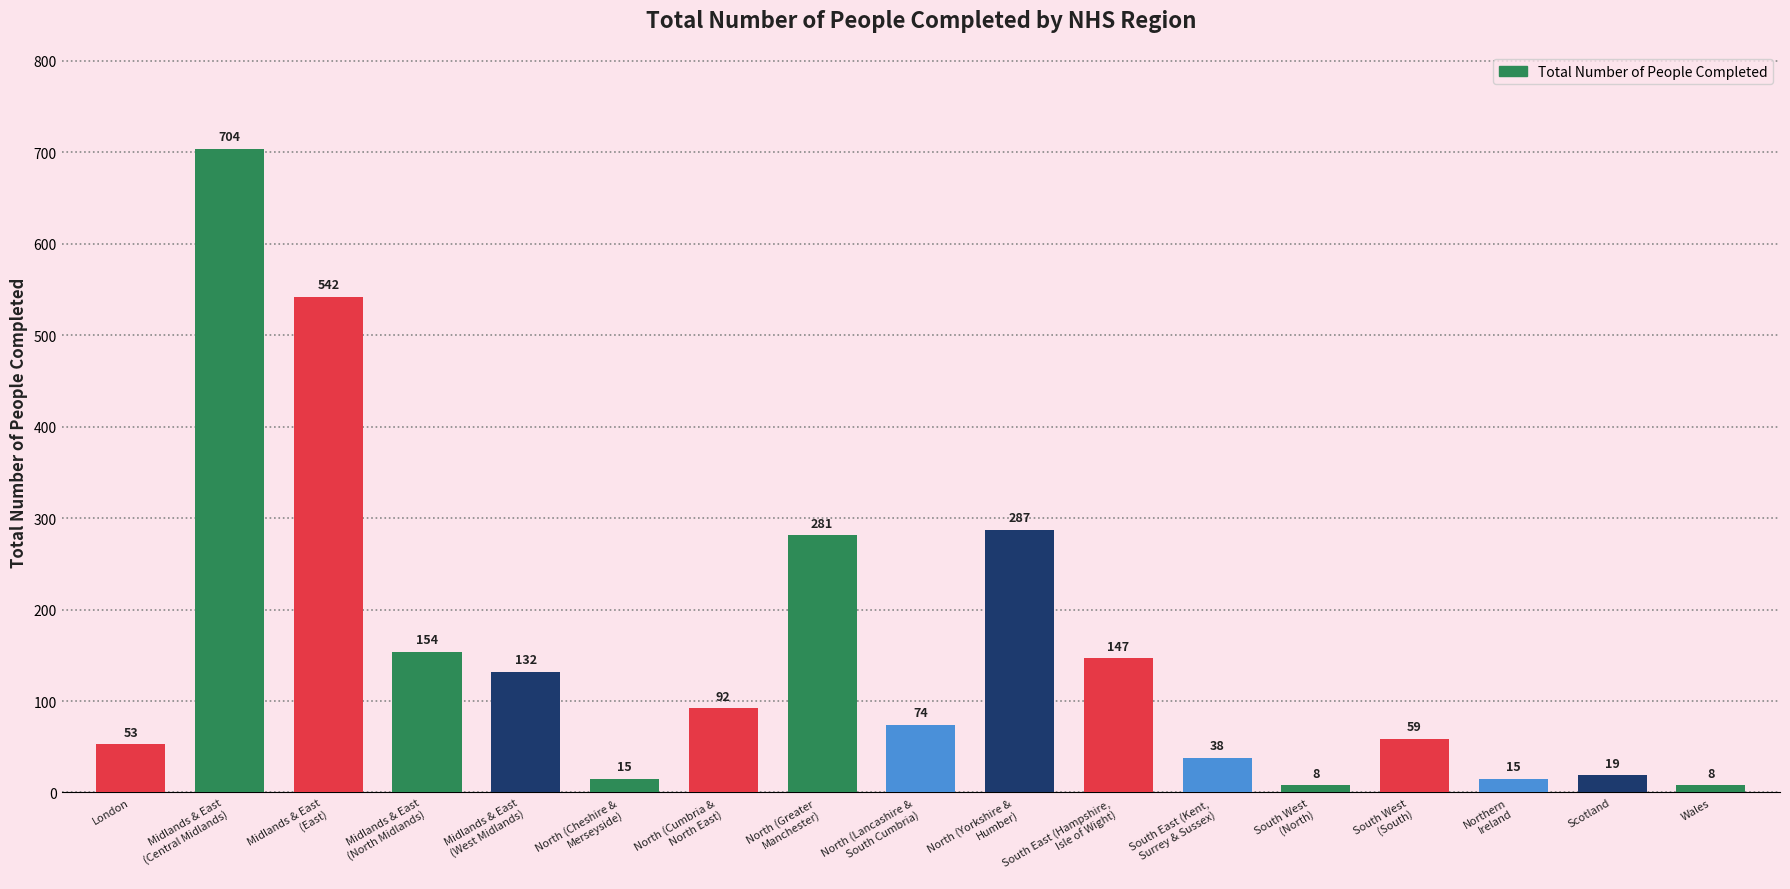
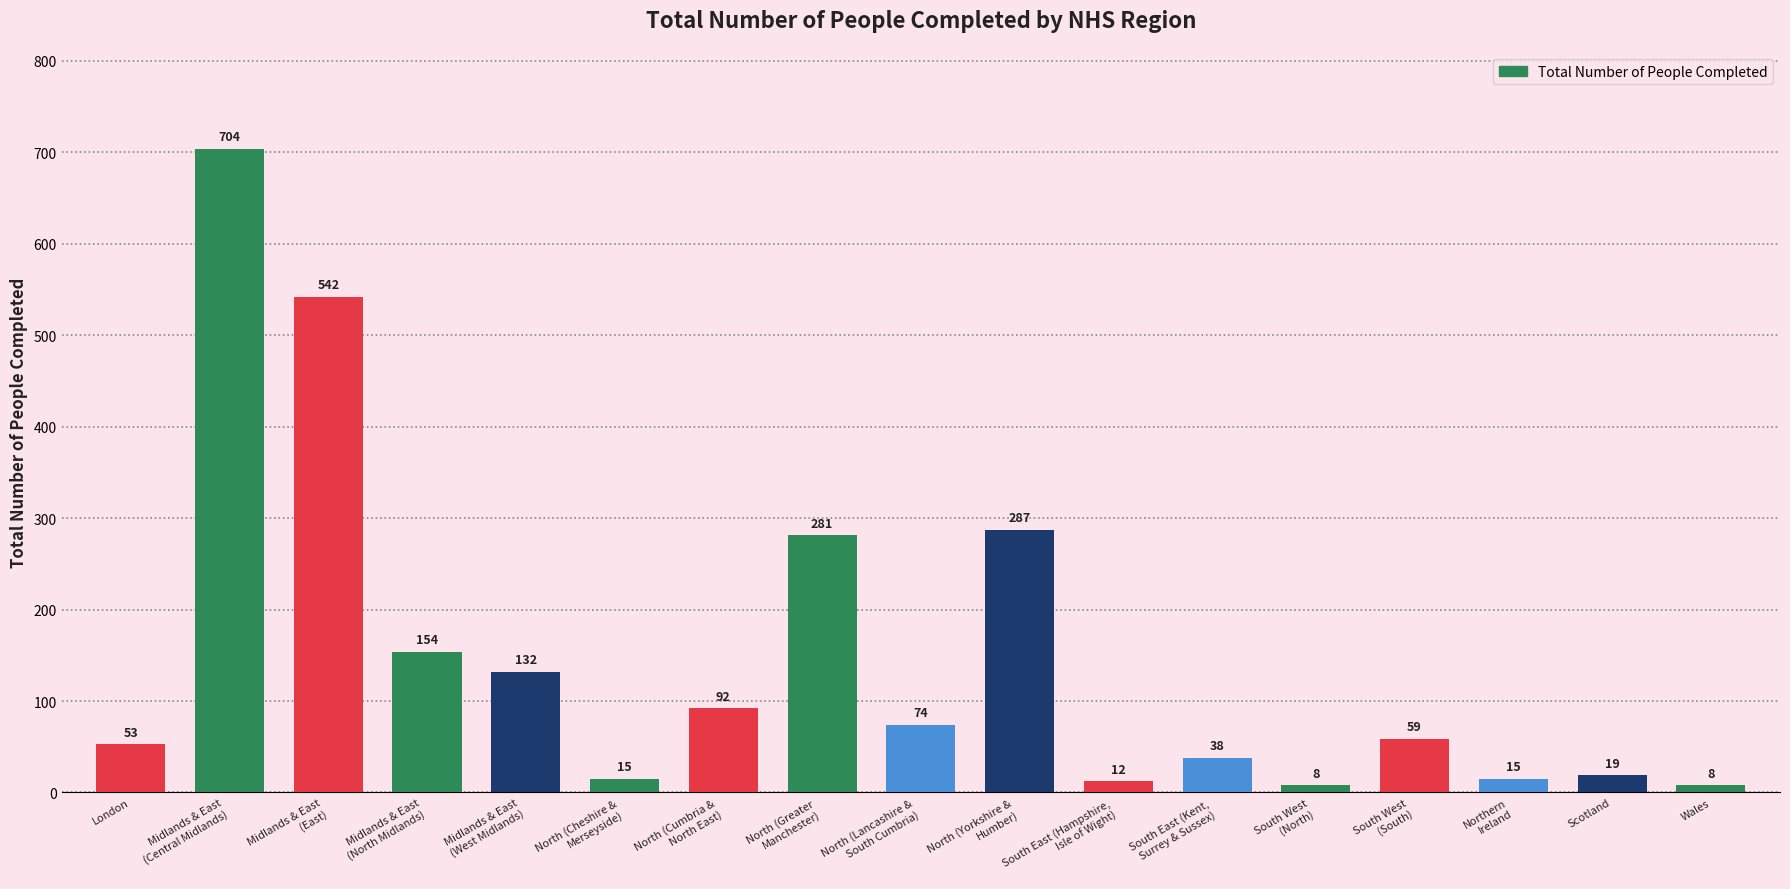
South East (Hampshire, Isle of Wight): 147 -> 12
